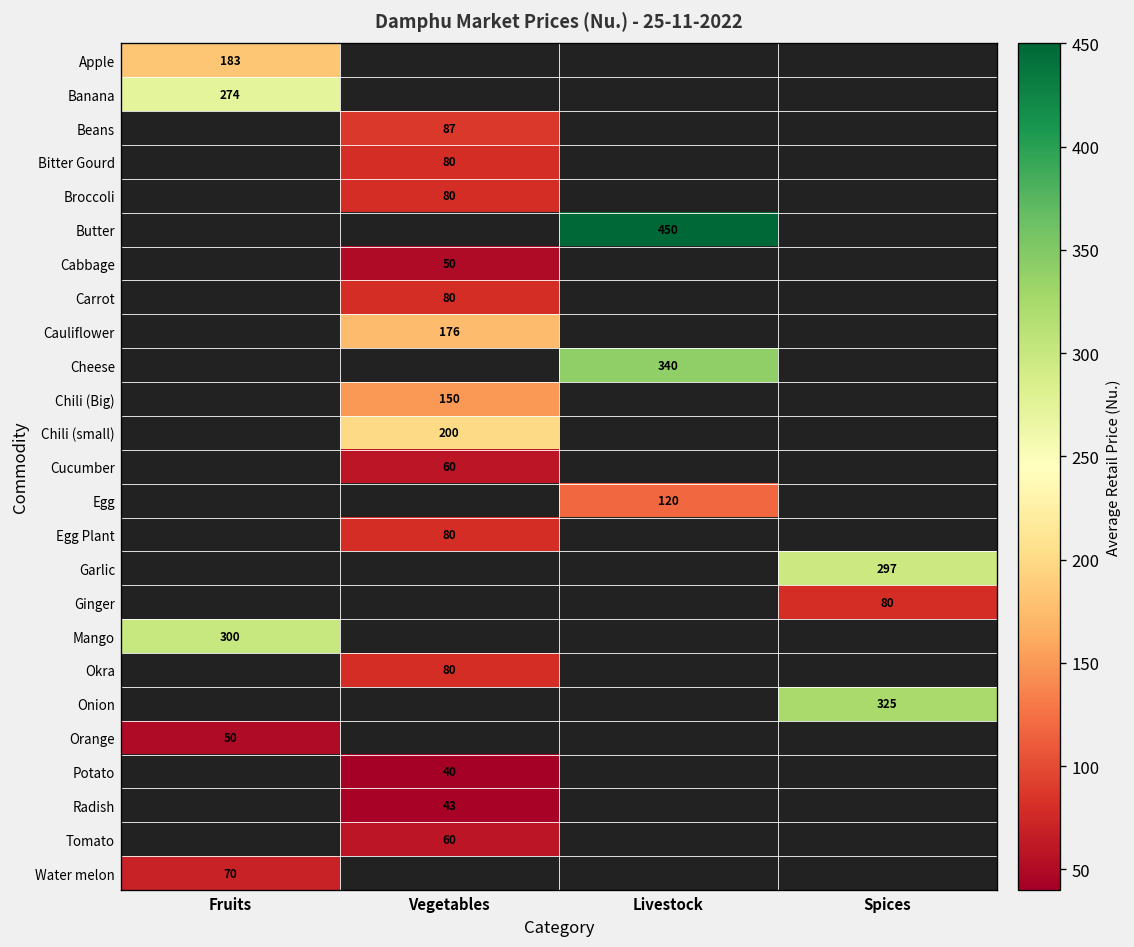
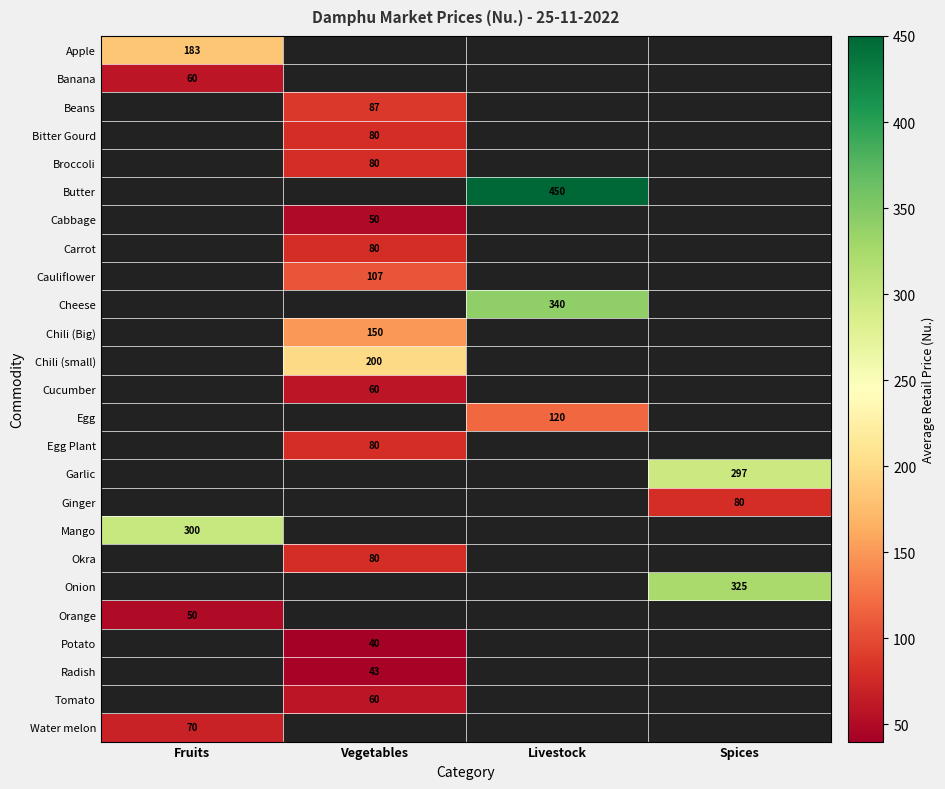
Banana, Fruits: 274 -> 60
Cauliflower, Vegetables: 176 -> 107
